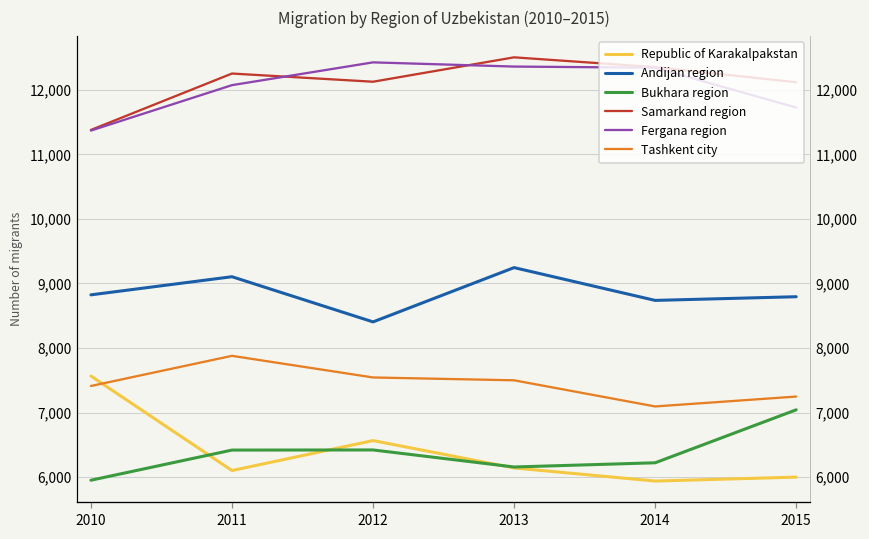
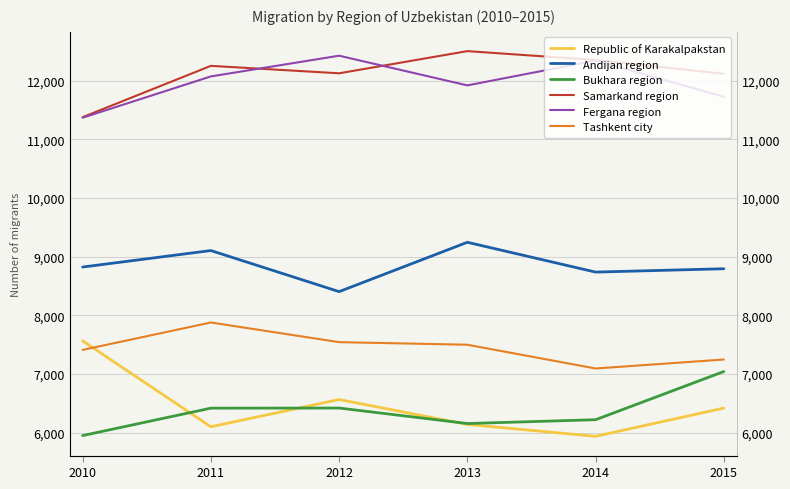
Fergana region, 2013: 12,400 -> 11,900
Republic of Karakalpakstan, 2015: 6,000 -> 6,400
